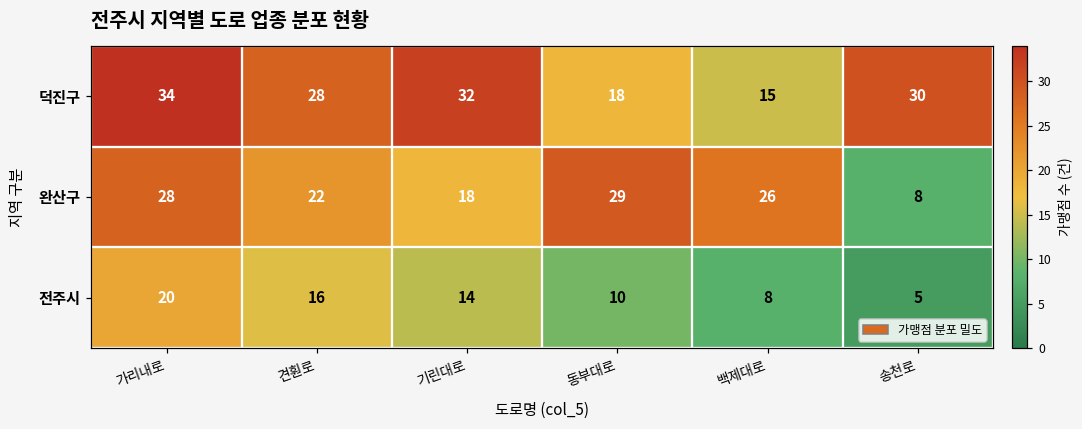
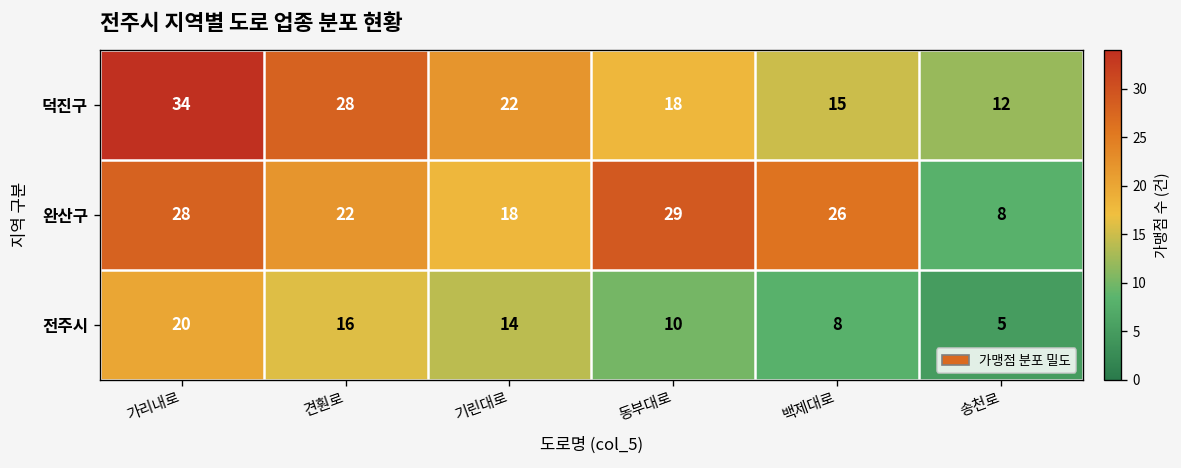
덕진구, 기린대로: 32 -> 22
덕진구, 송천로: 30 -> 12
